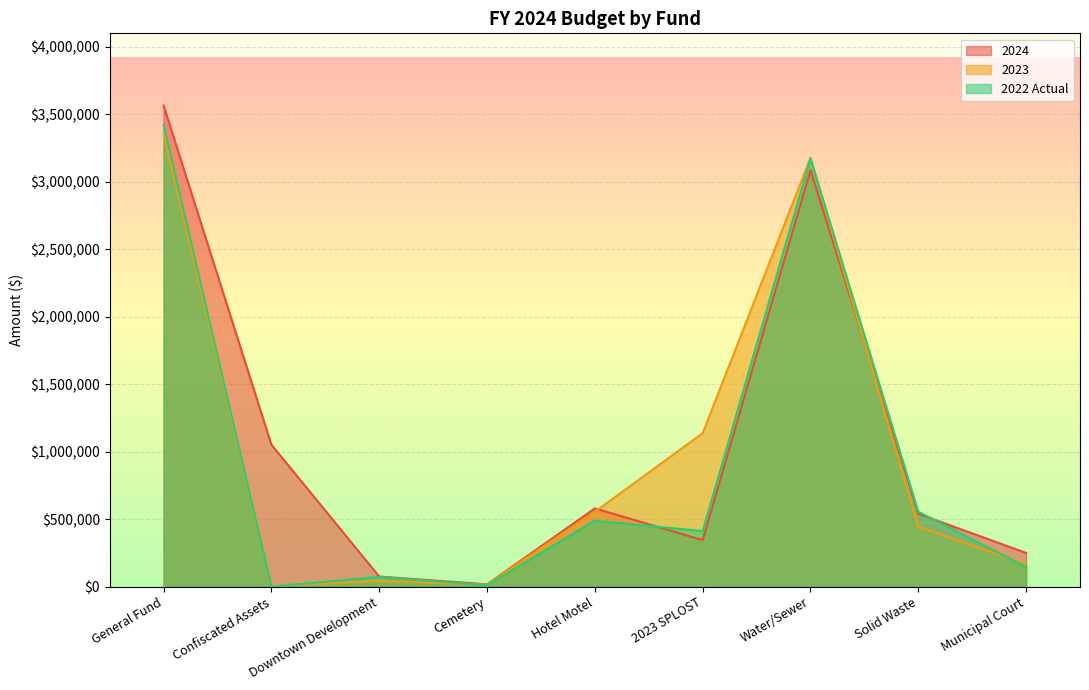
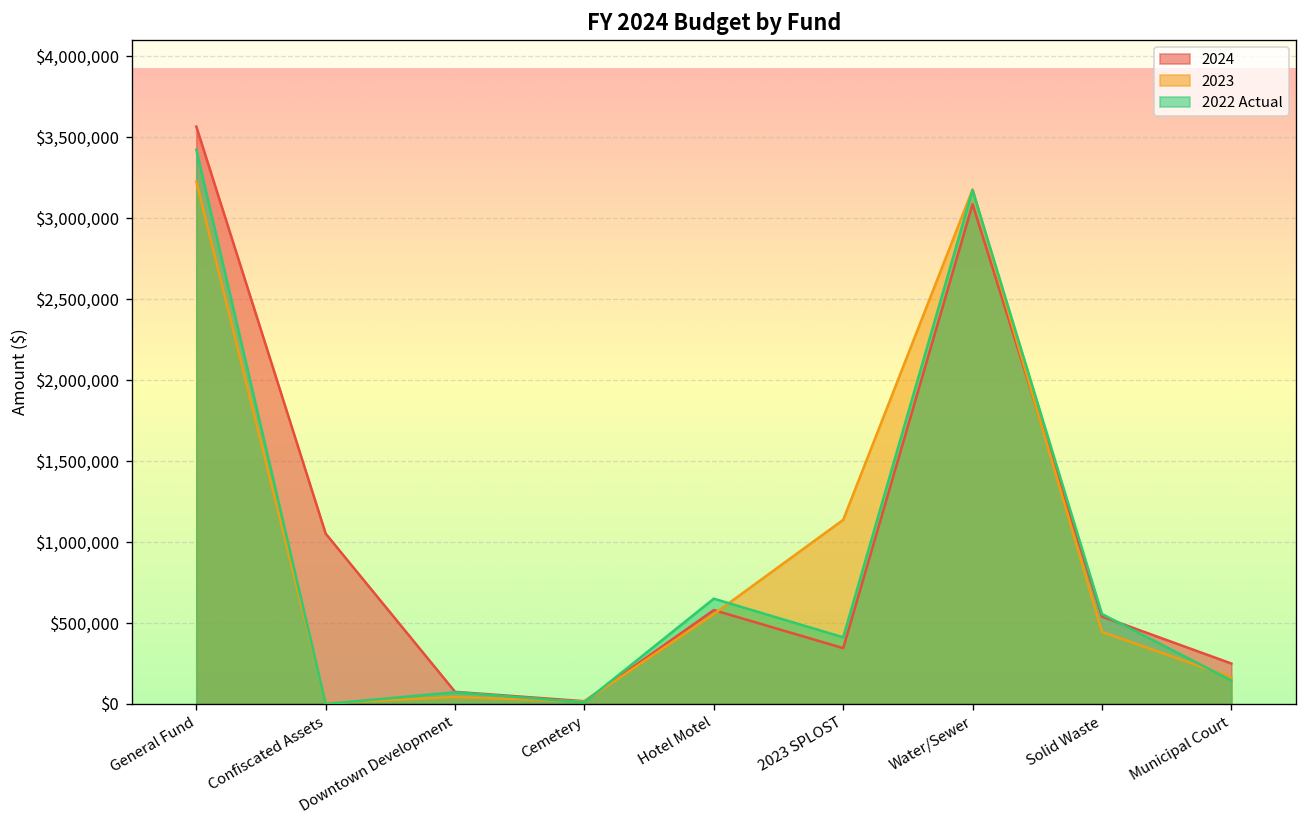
2023, General Fund: $3,350,000 -> $3,230,000
2022 Actual, Hotel Motel: $490,000 -> $650,000
